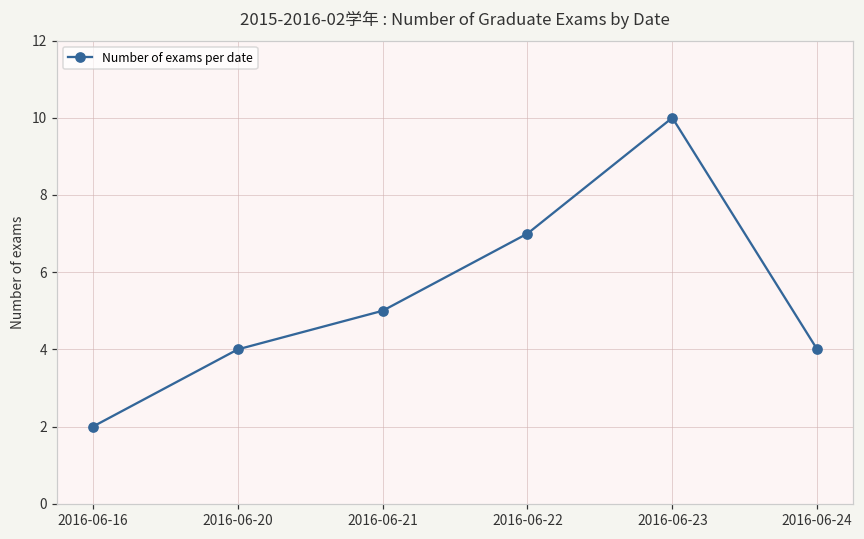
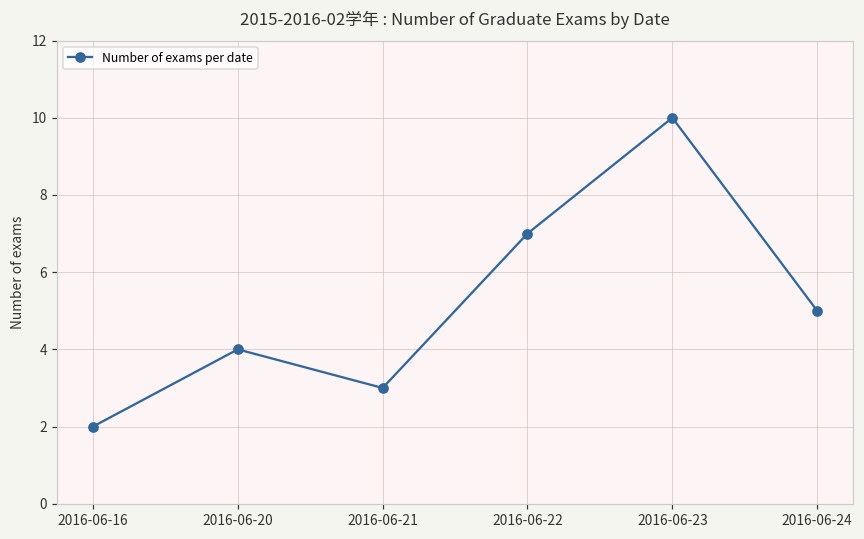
2016-06-21: 5 -> 3
2016-06-24: 4 -> 5
